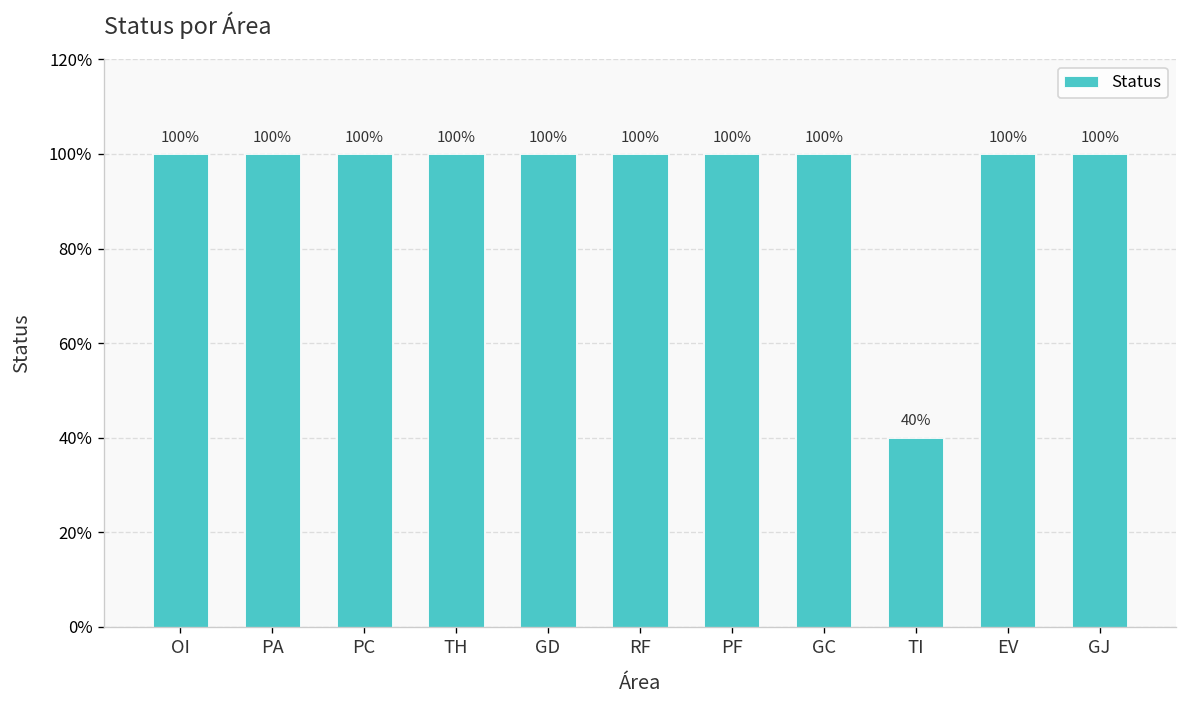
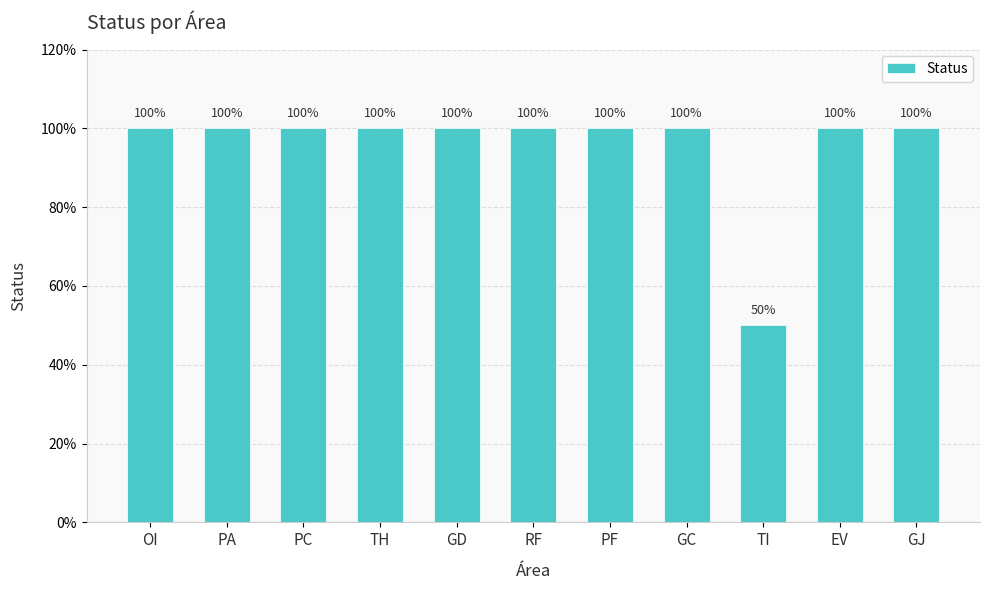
TI: 40% -> 50%
